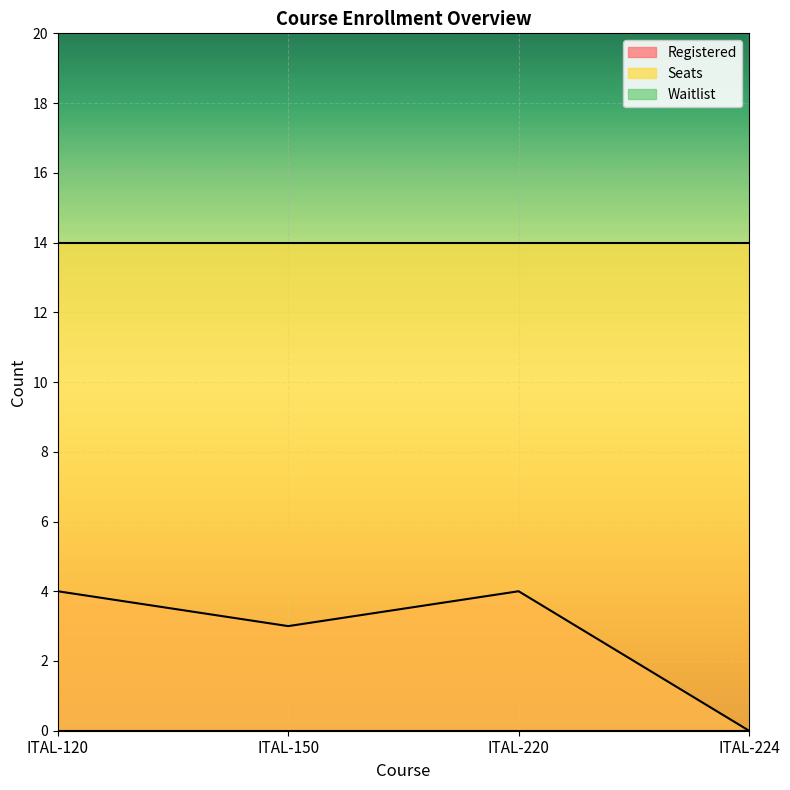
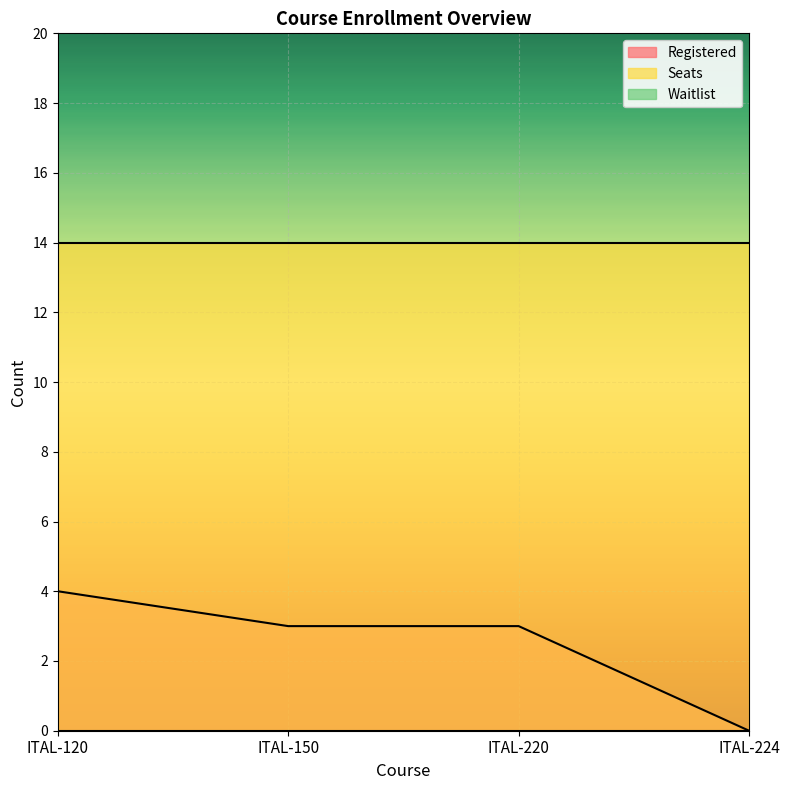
Registered, ITAL-220: 4 -> 3
